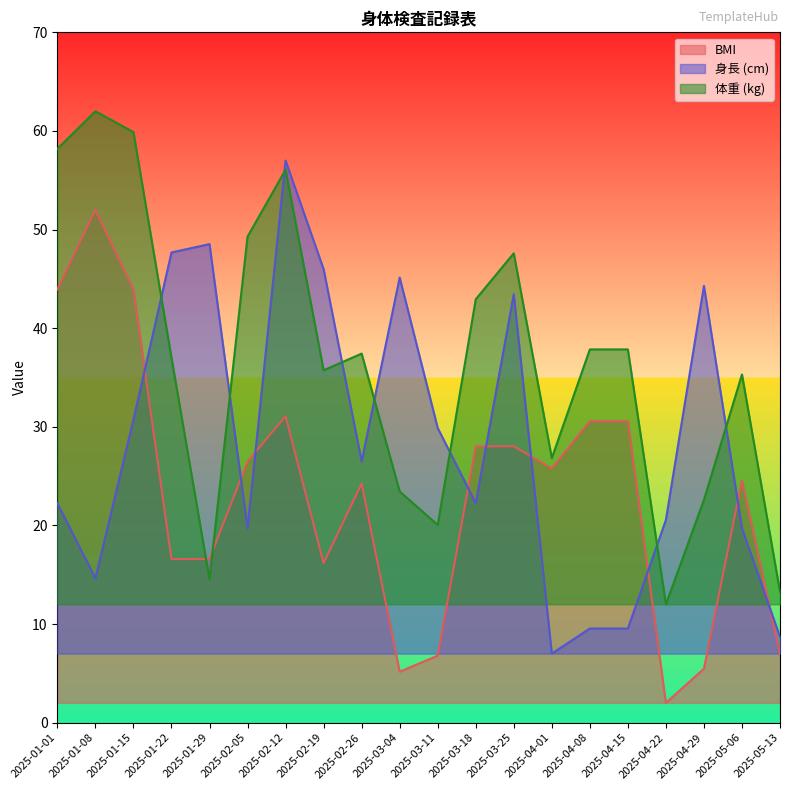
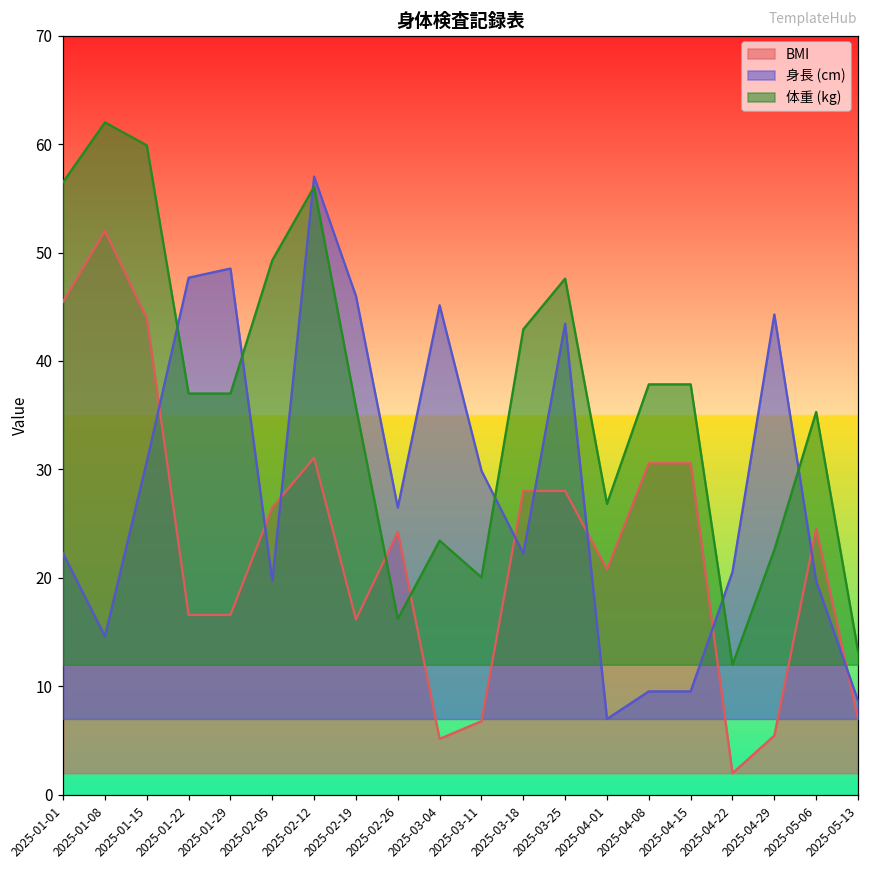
BMI, 2025-01-01: 44 -> 45
体重 (kg), 2025-01-01: 58 -> 56
体重 (kg), 2025-01-29: 15 -> 37
体重 (kg), 2025-02-26: 37 -> 16
BMI, 2025-04-01: 26 -> 21
